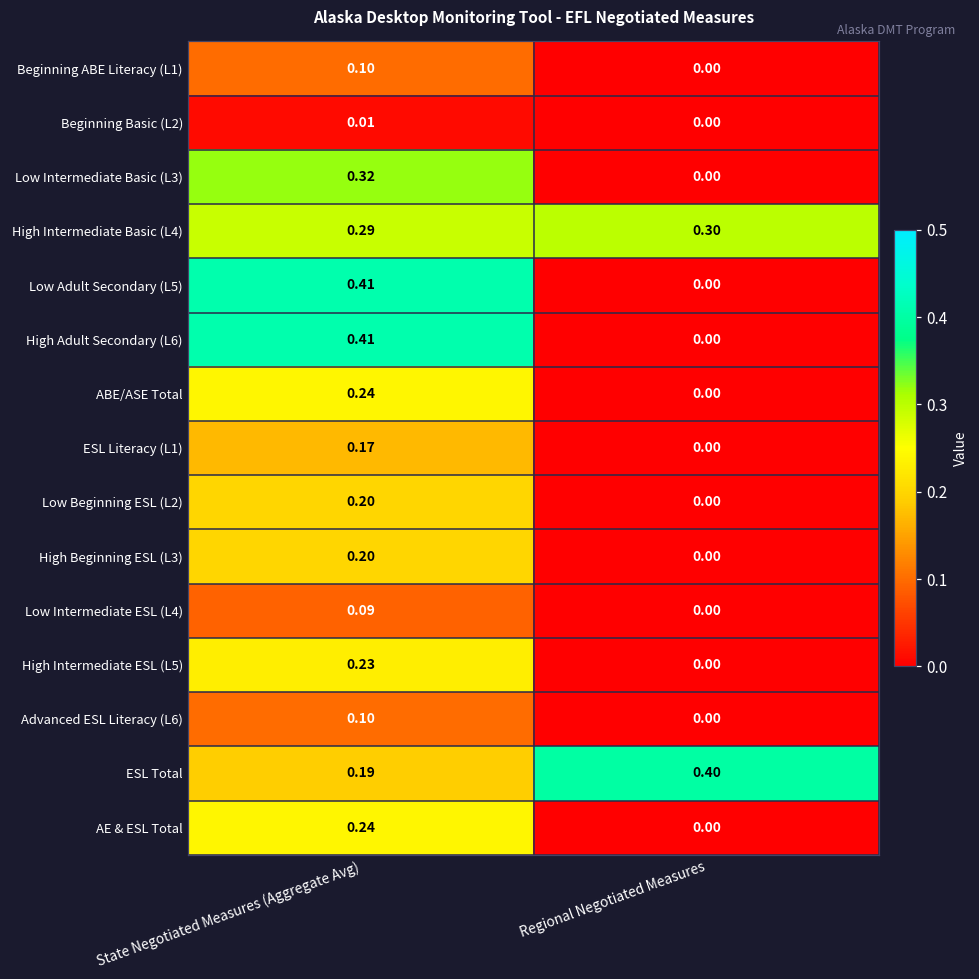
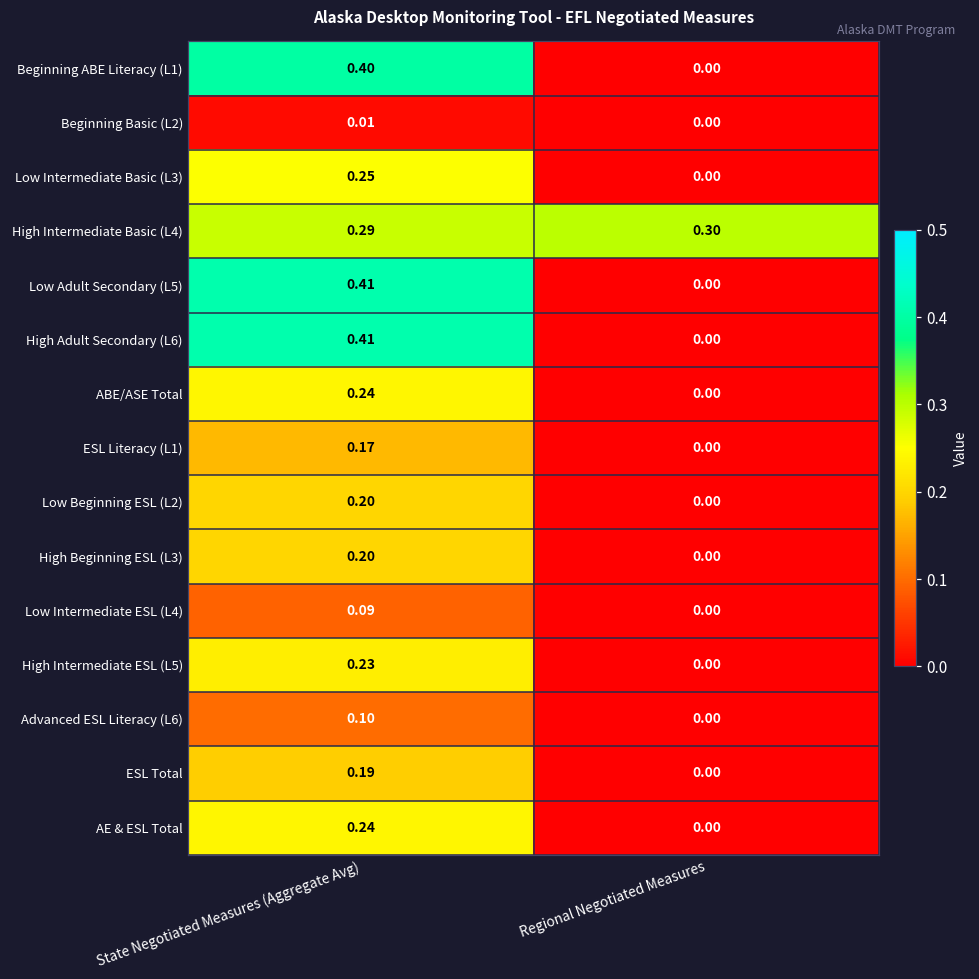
Beginning ABE Literacy (L1), State Negotiated Measures (Aggregate Avg): 0.10 -> 0.40
Low Intermediate Basic (L3), State Negotiated Measures (Aggregate Avg): 0.32 -> 0.25
ESL Total, Regional Negotiated Measures: 0.40 -> 0.00
